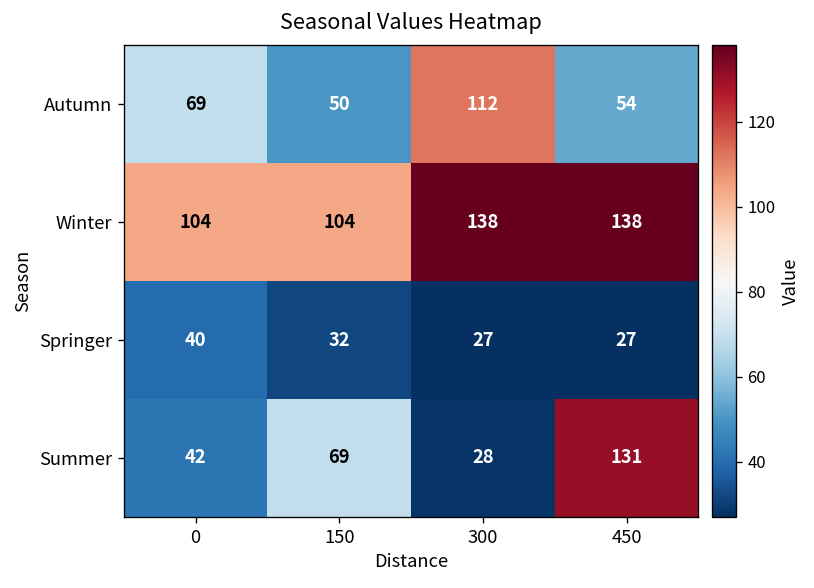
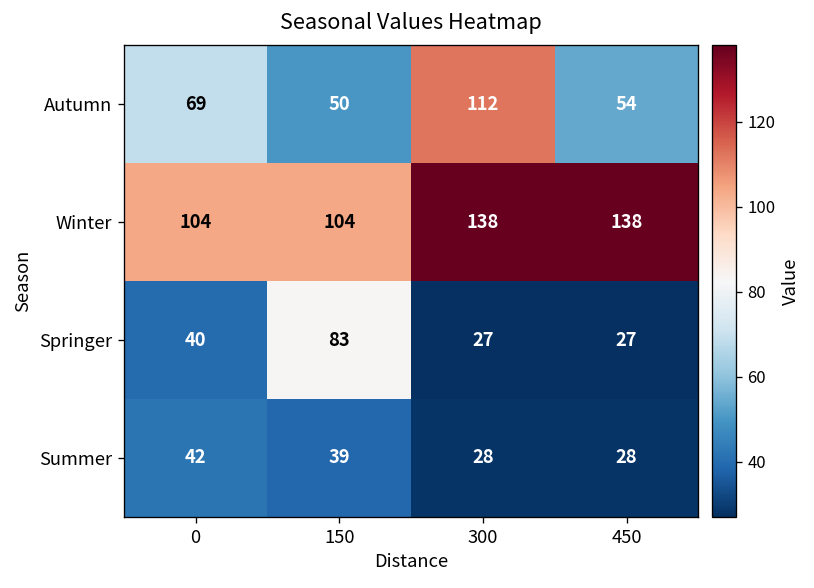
Springer, 150: 32 -> 83
Summer, 150: 69 -> 39
Summer, 450: 131 -> 28
